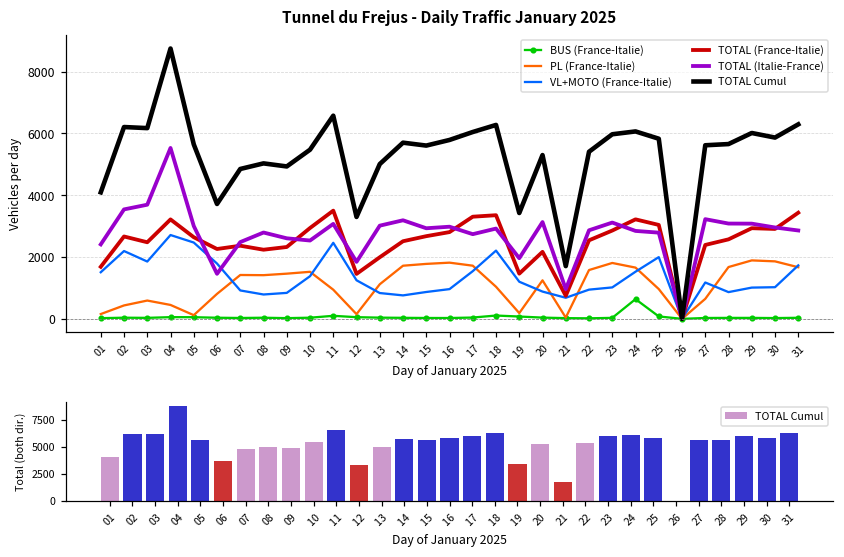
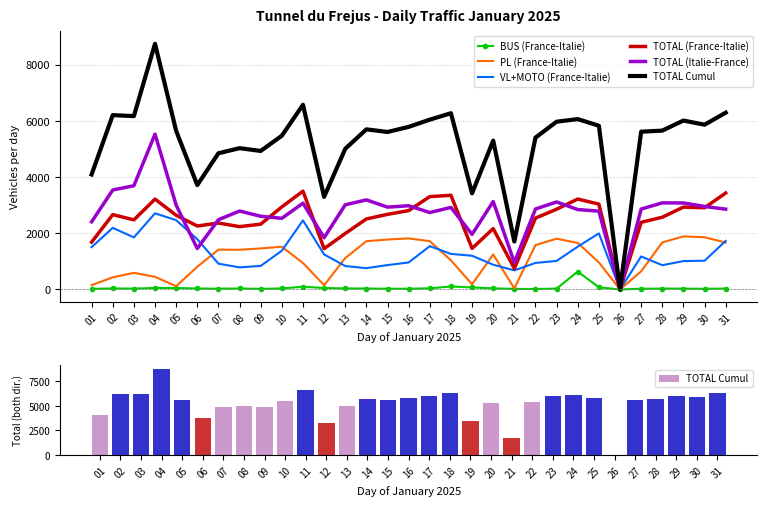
Tunnel du Frejus - Daily Traffic January 2025, VL+MOTO (France-Italie), 18: 2200 -> 1300
Tunnel du Frejus - Daily Traffic January 2025, TOTAL (Italie-France), 27: 3200 -> 2900
